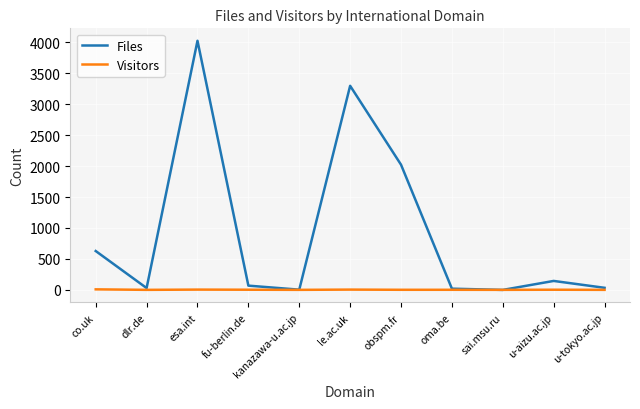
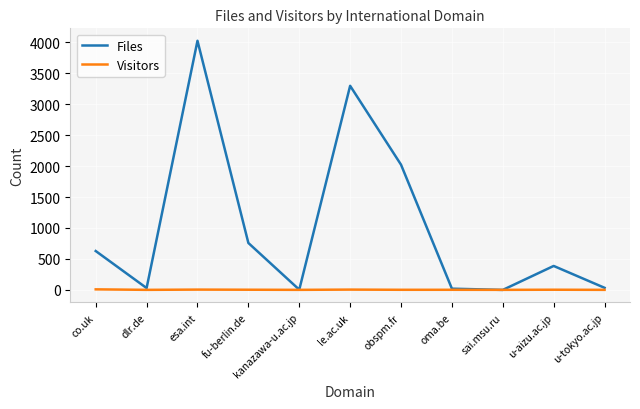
Files, fu-berlin.de: 100 -> 800
Files, u-aizu.ac.jp: 100 -> 400
